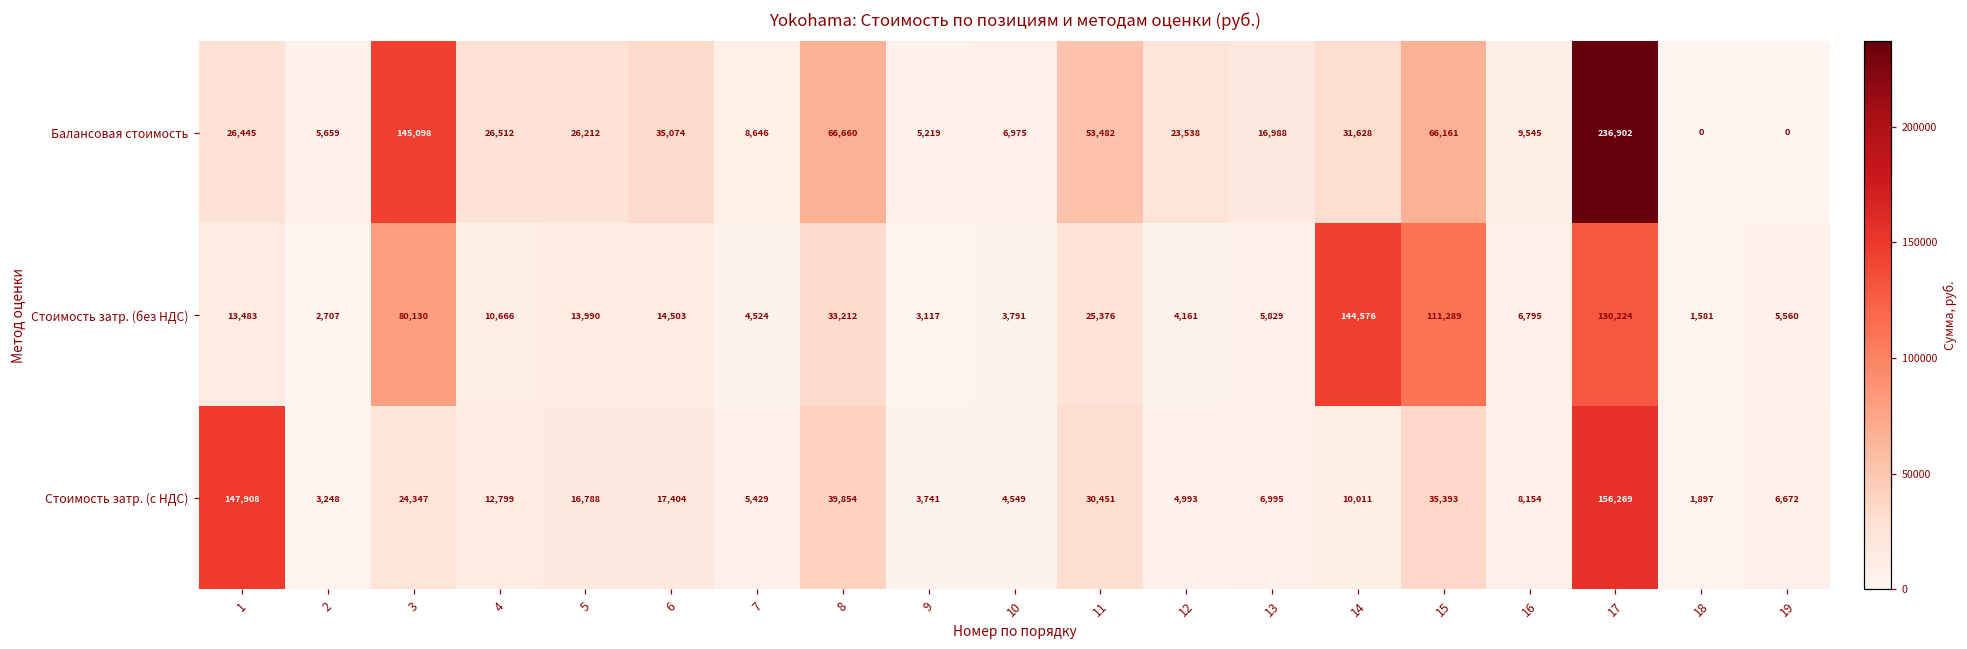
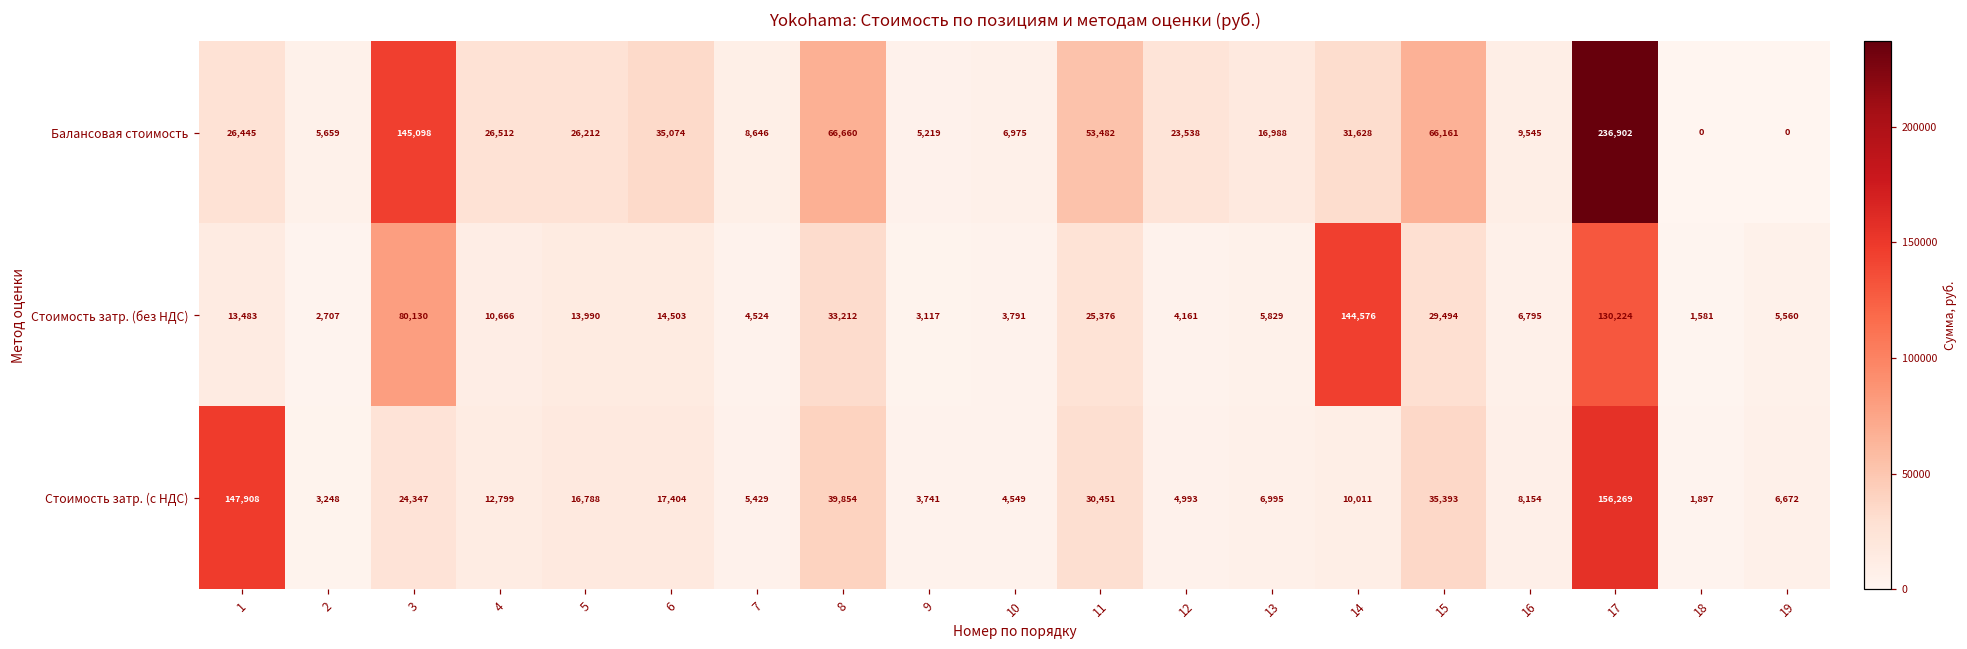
Стоимость затр. (без НДС), 15: 111,289 -> 29,494
